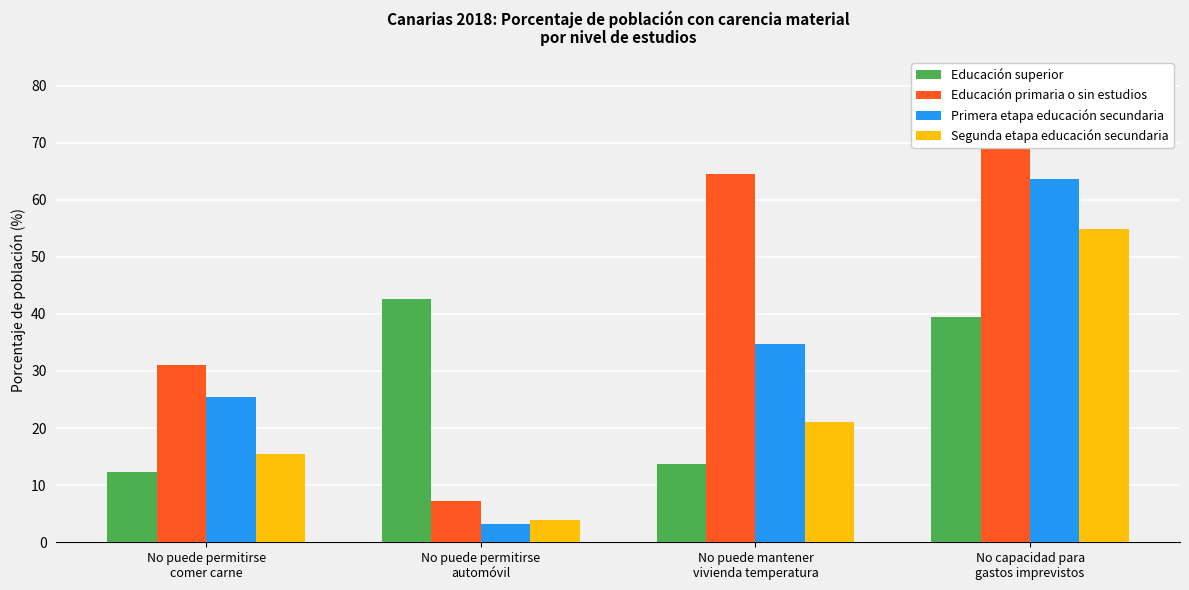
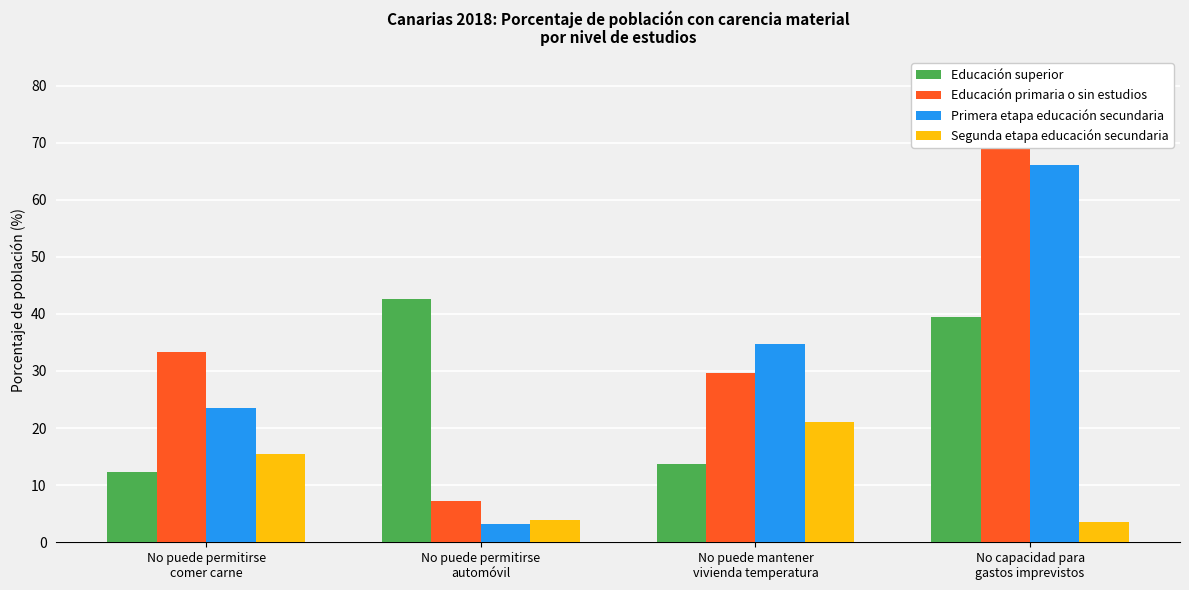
Educación primaria o sin estudios, No puede permitirse comer carne: 31 -> 33
Primera etapa educación secundaria, No puede permitirse comer carne: 25 -> 23
Educación primaria o sin estudios, No puede mantener vivienda temperatura: 64 -> 30
Primera etapa educación secundaria, No capacidad para gastos imprevistos: 64 -> 66
Segunda etapa educación secundaria, No capacidad para gastos imprevistos: 55 -> 4
